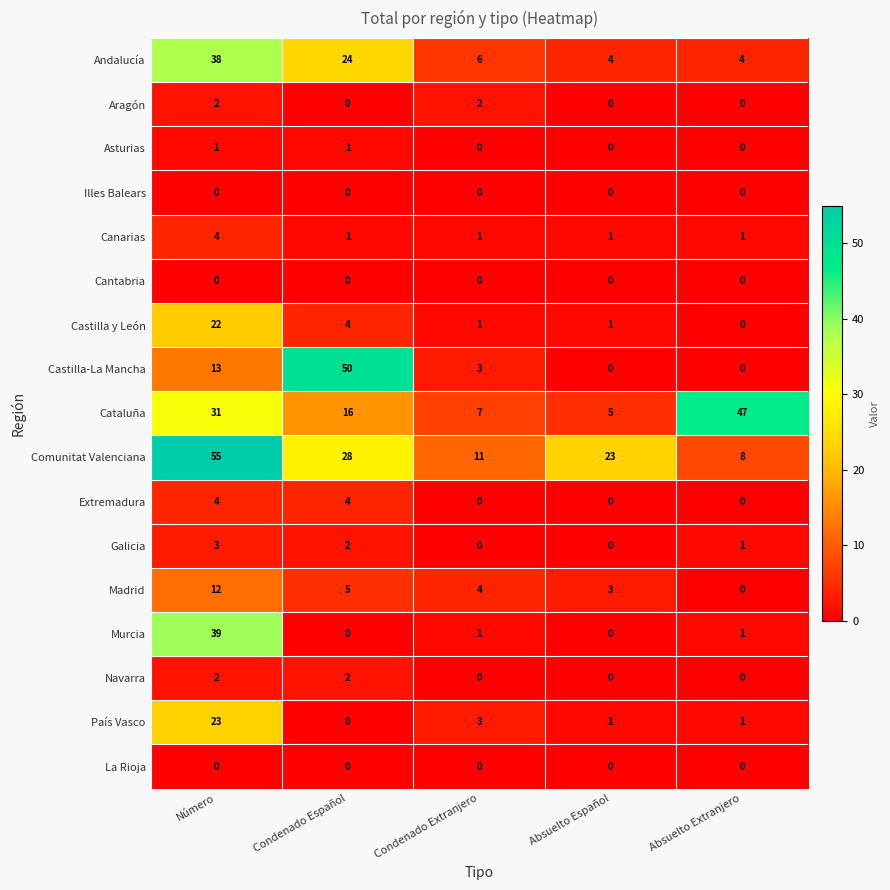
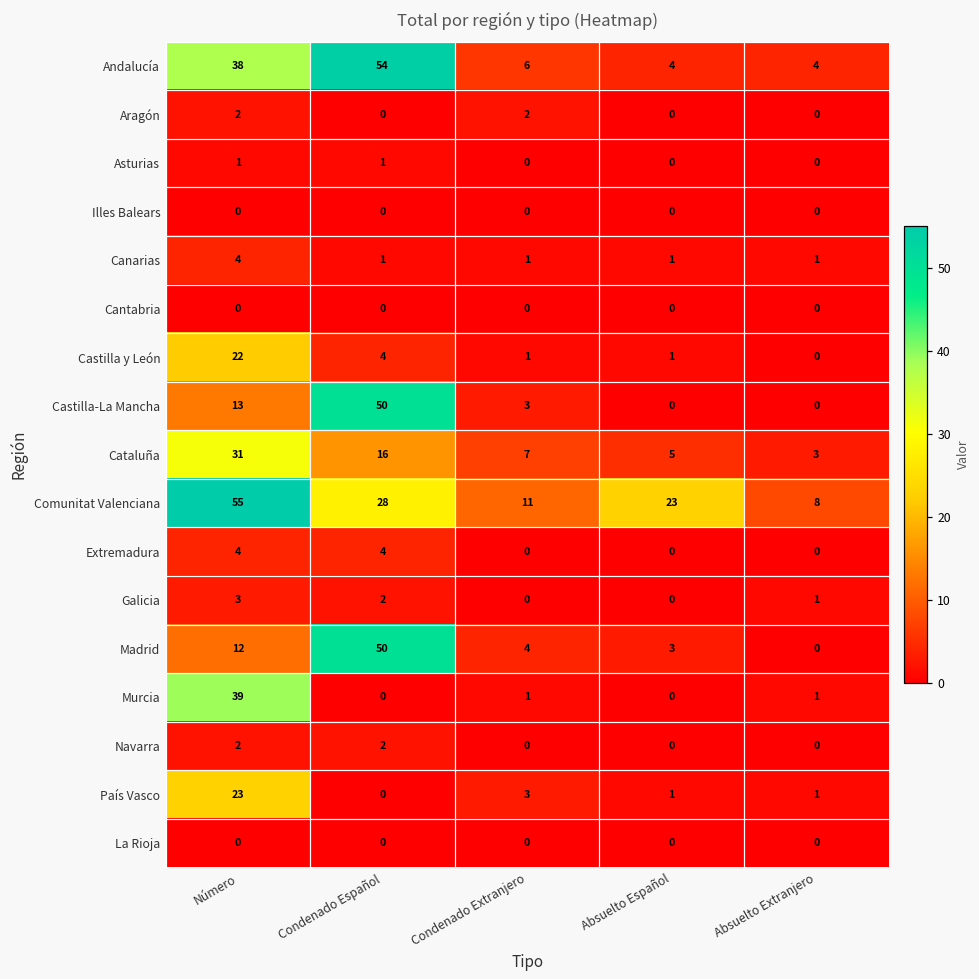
Andalucía, Condenado Español: 24 -> 54
Cataluña, Absuelto Extranjero: 47 -> 3
Madrid, Condenado Español: 5 -> 50
